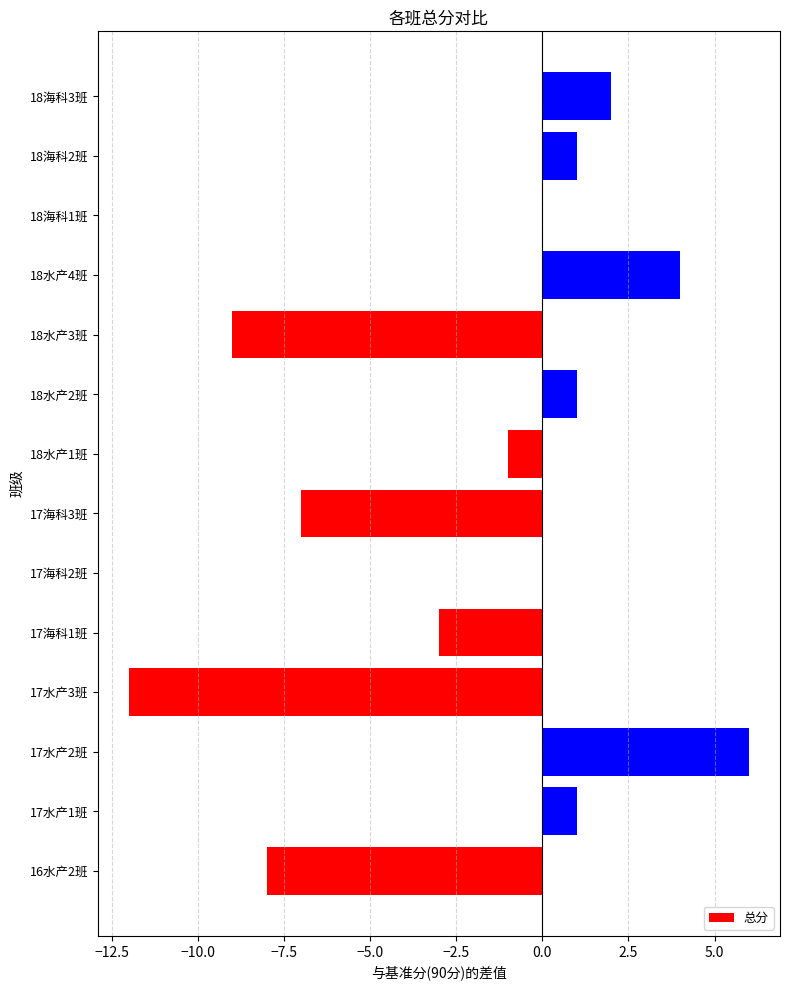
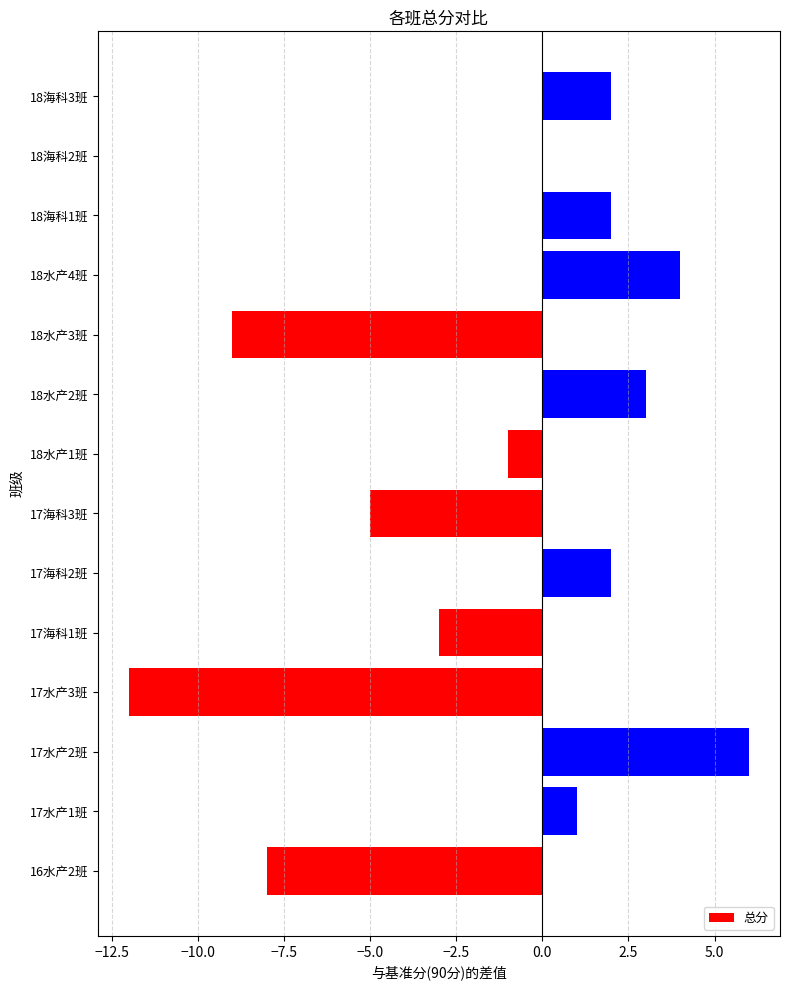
18海科2班: 1.0 -> 0.0
18海科1班: 0.0 -> 2.0
18水产2班: 1.0 -> 3.0
17海科3班: -7.0 -> -5.0
17海科2班: 0.0 -> 2.0
